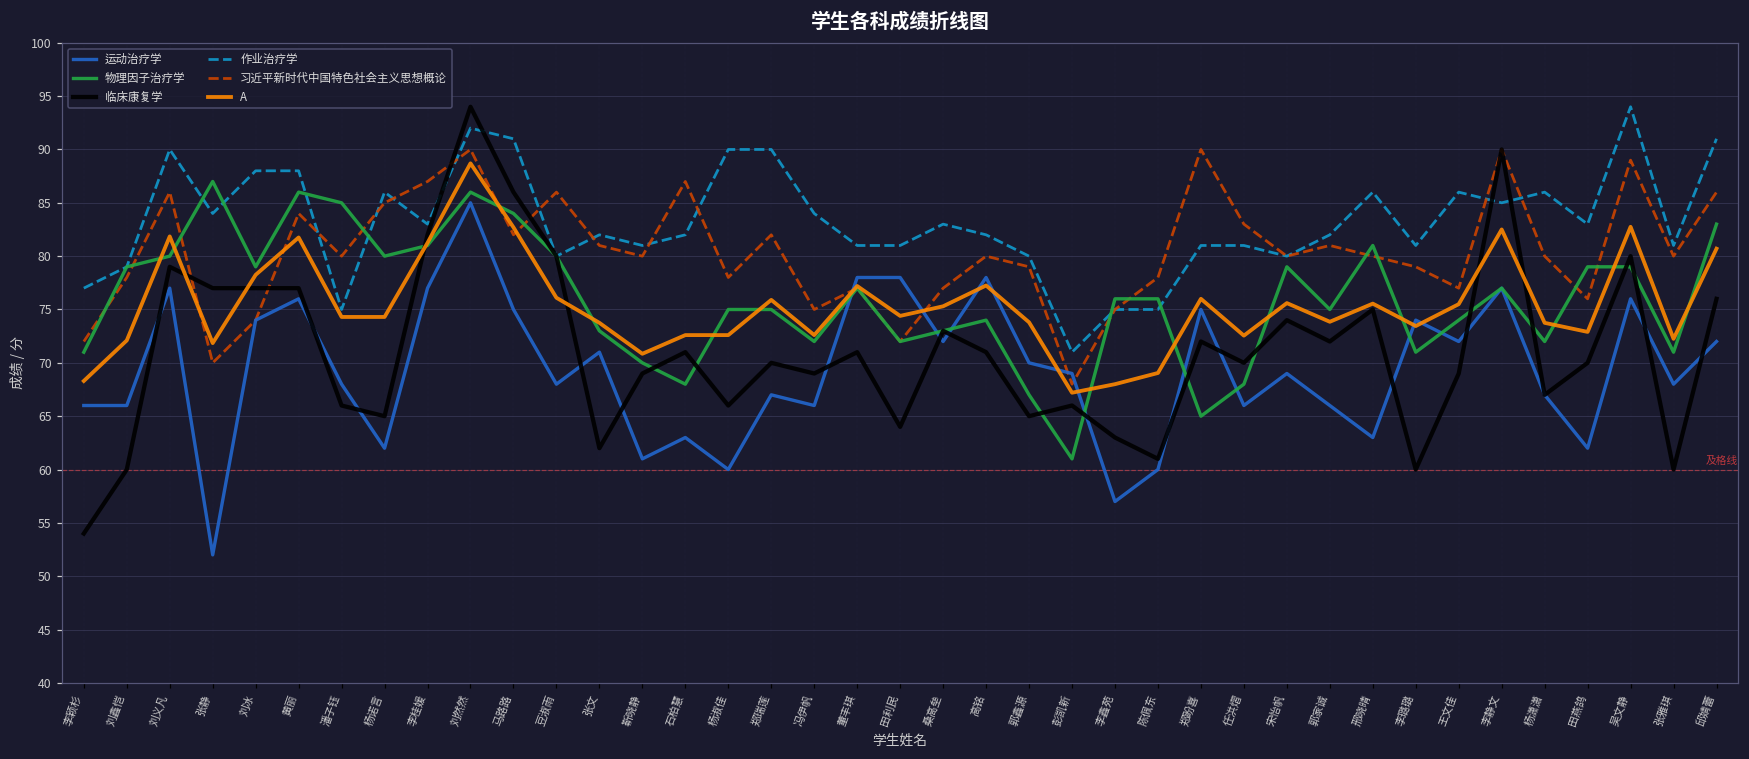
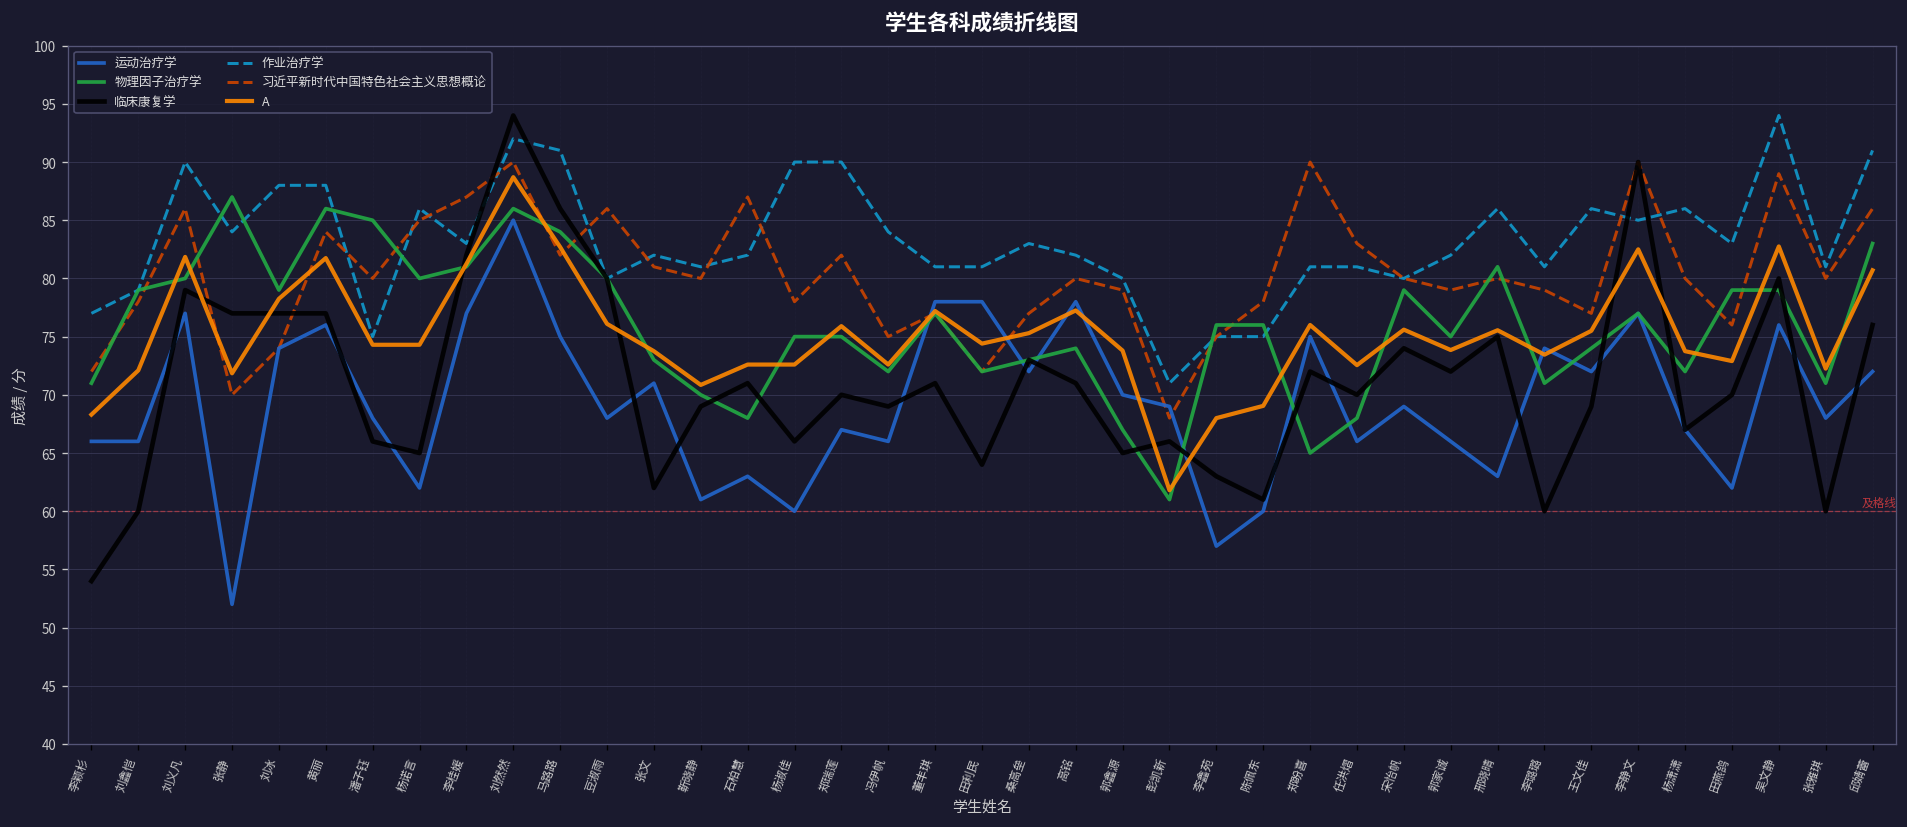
A, 彭凯新: 67 -> 62
习近平新时代中国特色社会主义思想概论, 郭家诚: 81 -> 79
